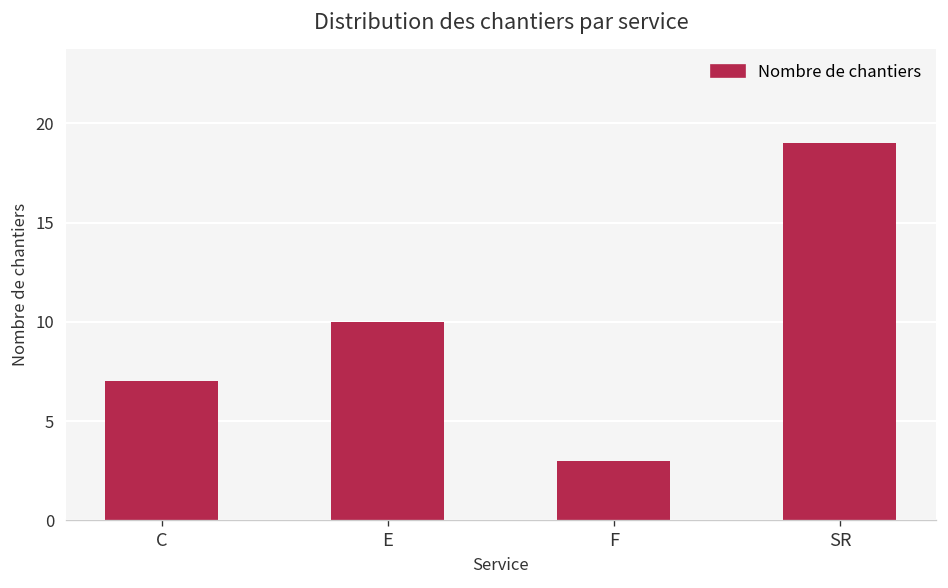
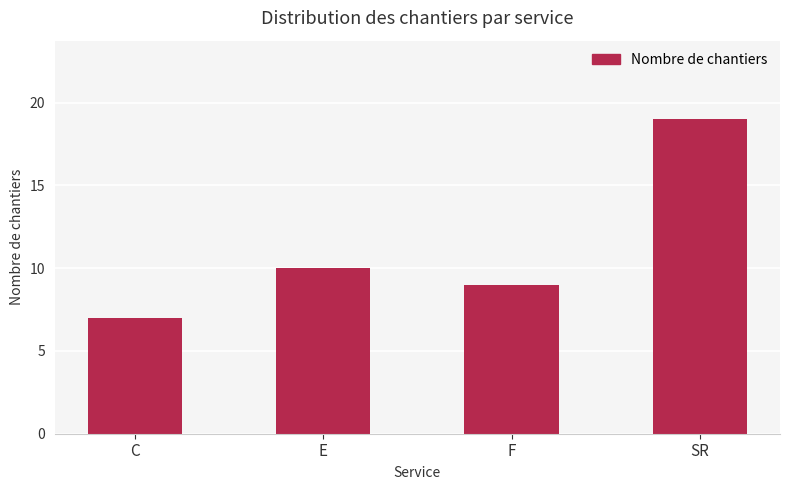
F: 3 -> 9
